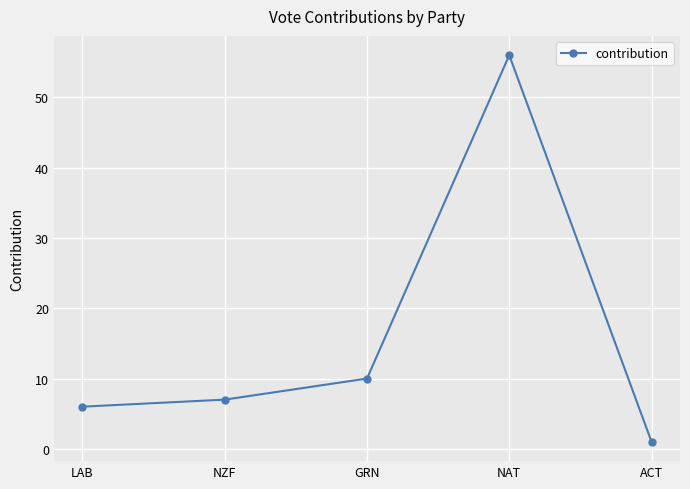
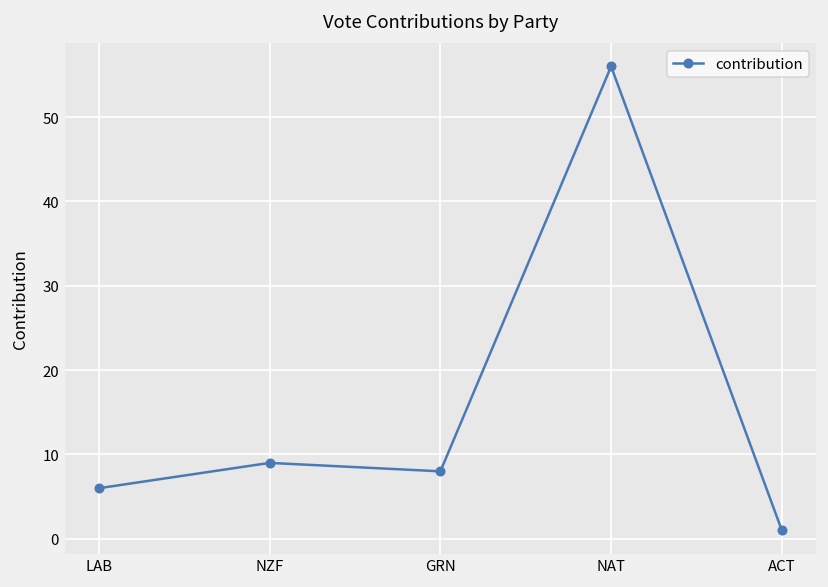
NZF: 7 -> 9
GRN: 10 -> 8
